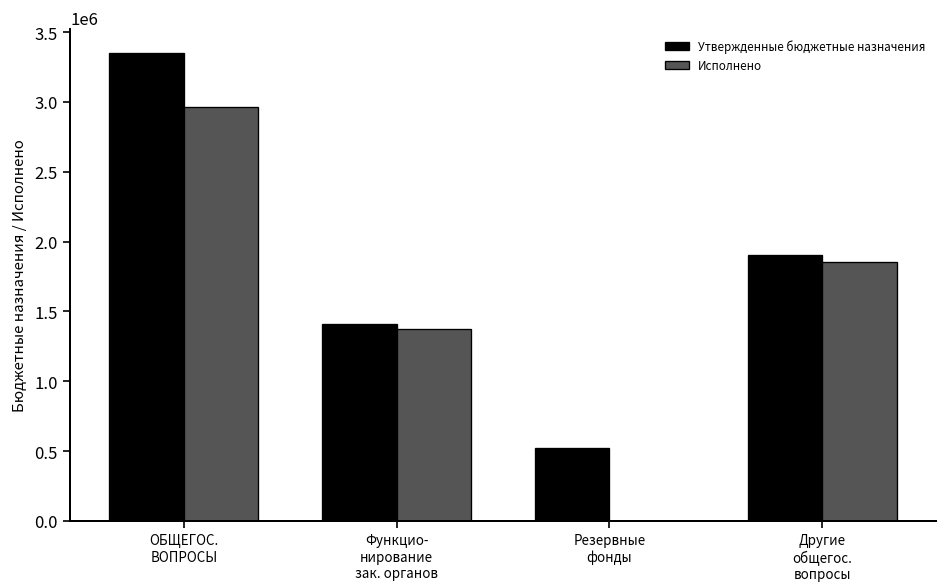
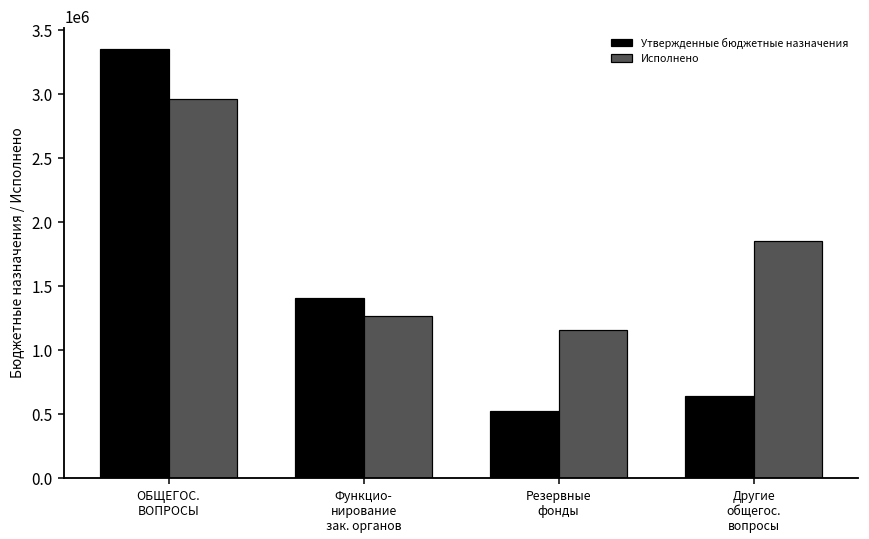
Исполнено, Функцио- нирование зак. органов: 1370000 -> 1270000
Исполнено, Резервные фонды: 0 -> 1160000
Утвержденные бюджетные назначения, Другие общегос. вопросы: 1910000 -> 640000
